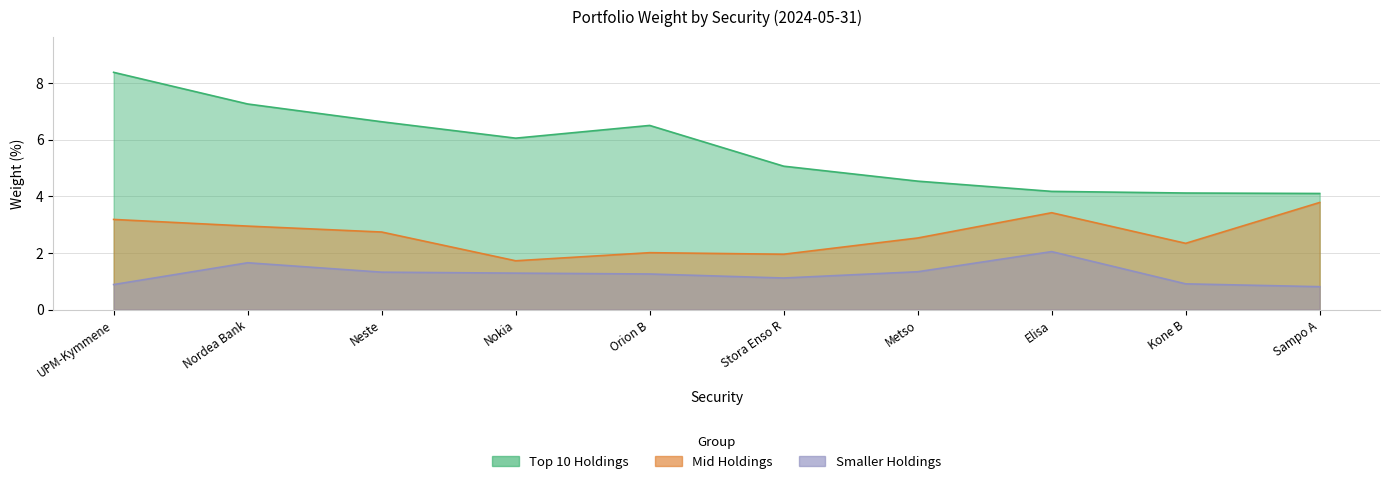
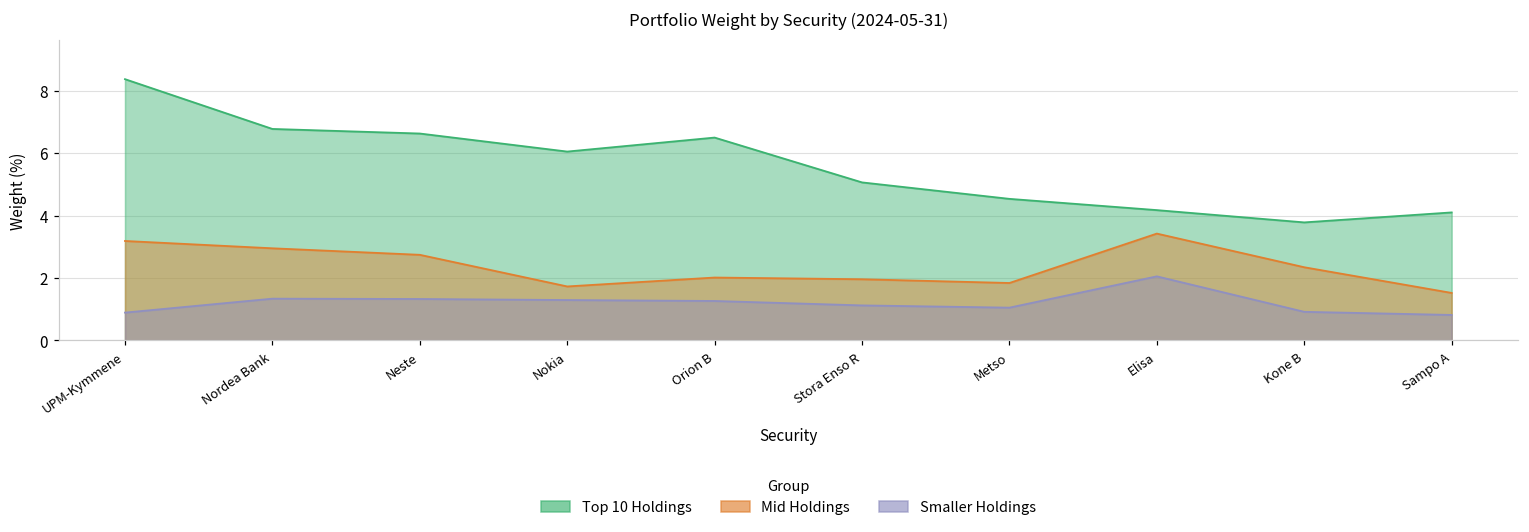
Top 10 Holdings, Nordea Bank: 7.3 -> 6.8
Smaller Holdings, Nordea Bank: 1.7 -> 1.3
Mid Holdings, Metso: 2.5 -> 1.8
Smaller Holdings, Metso: 1.3 -> 1.0
Top 10 Holdings, Kone B: 4.1 -> 3.8
Mid Holdings, Sampo A: 3.8 -> 1.5
